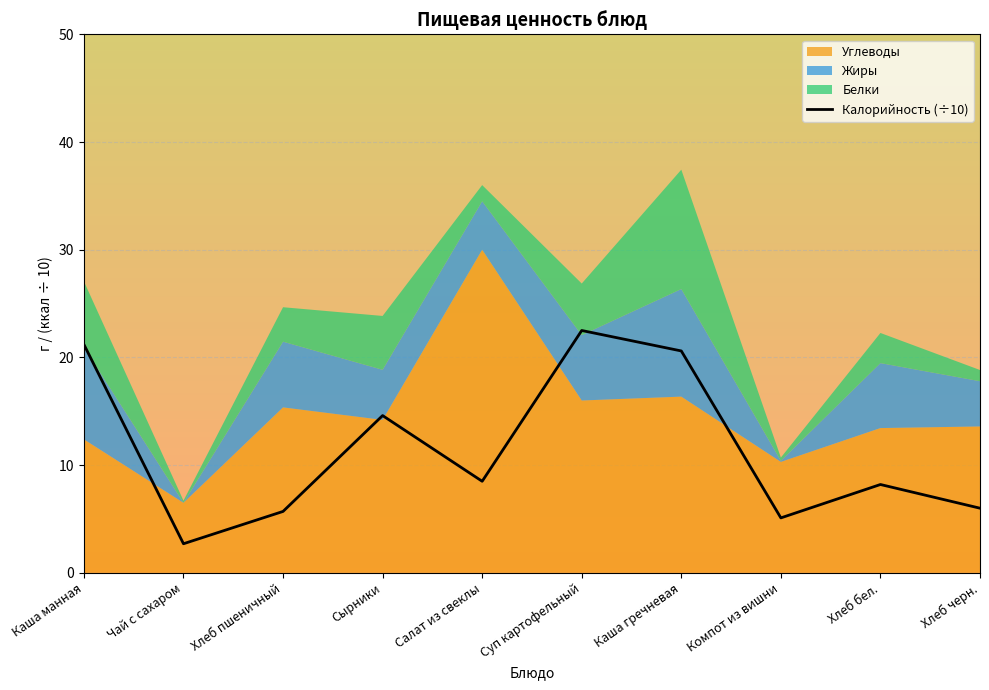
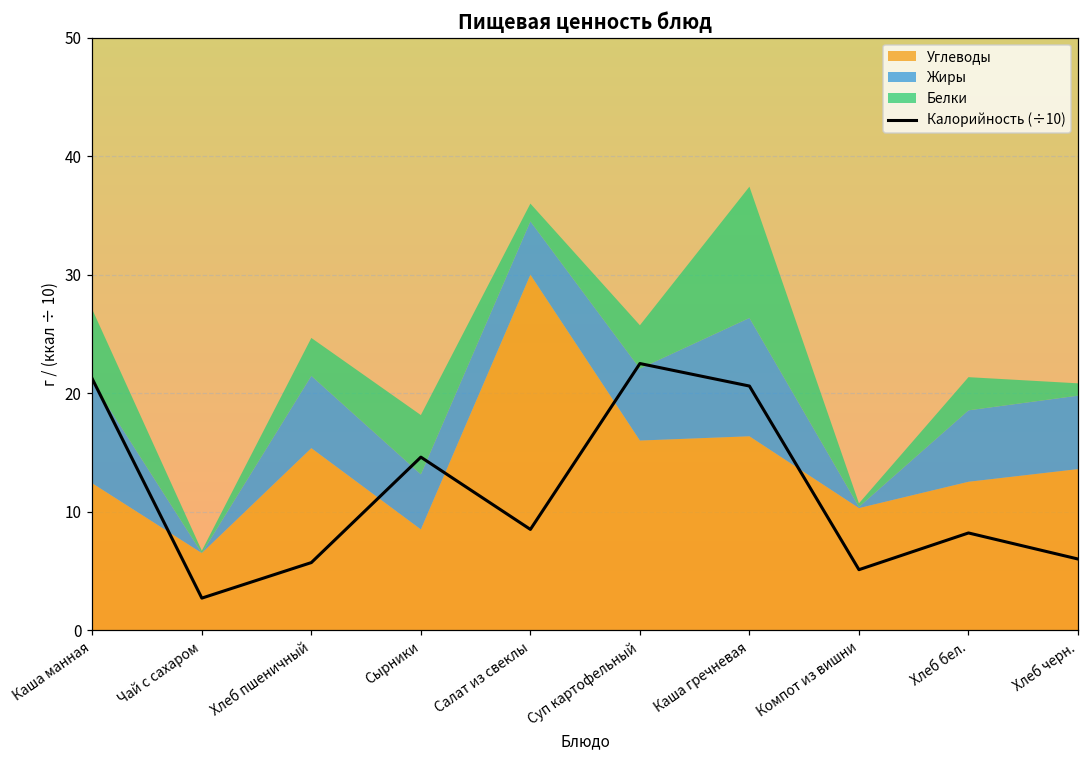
Углеводы, Сырники: 14.2 -> 8.5
Белки, Суп картофельный: 4.8 -> 3.7
Углеводы, Хлеб бел.: 13.4 -> 12.5
Жиры, Хлеб черн.: 4.2 -> 6.2
